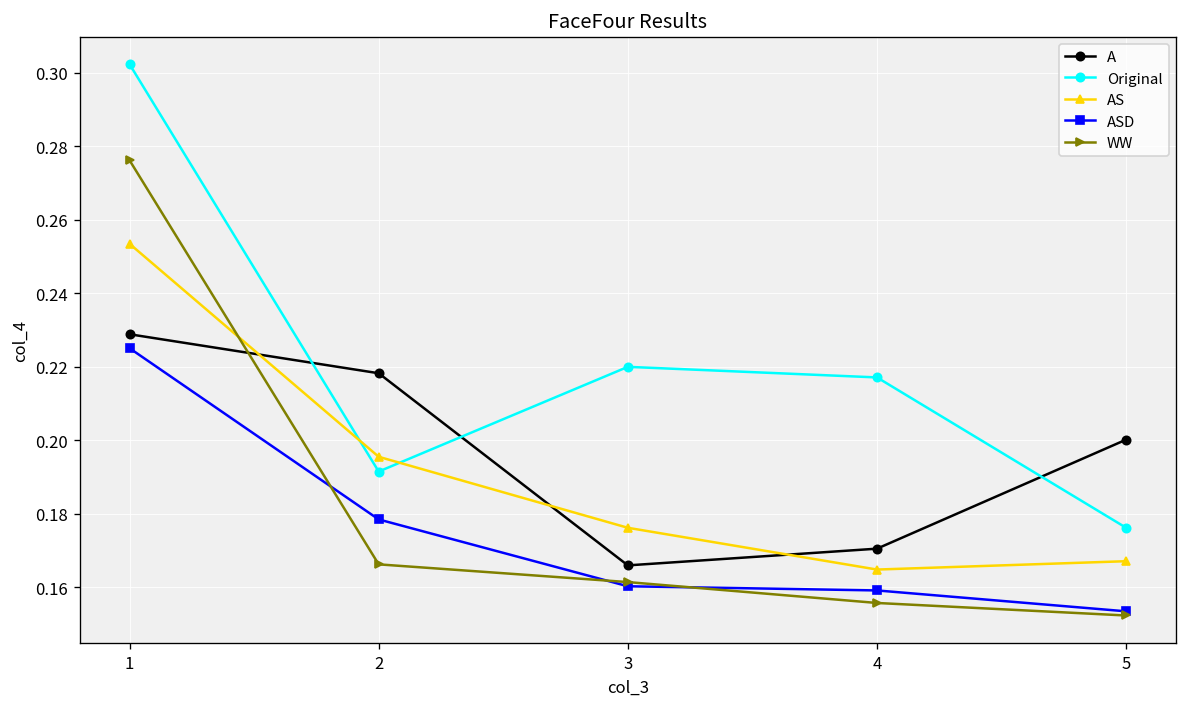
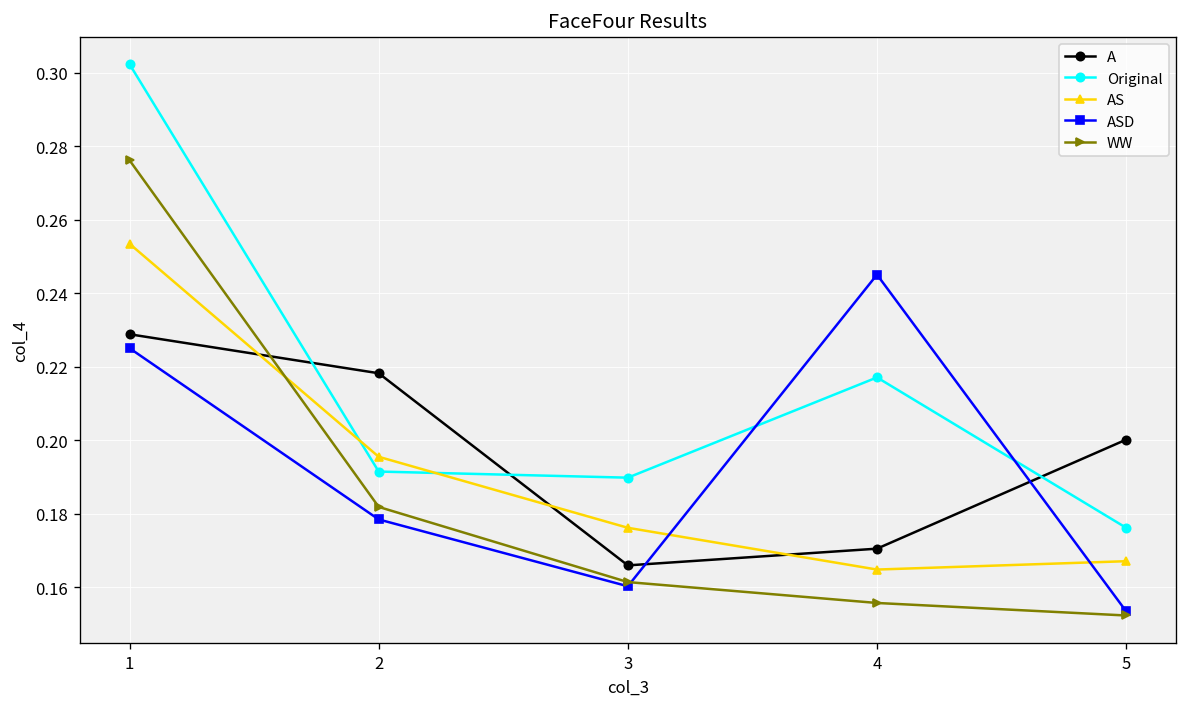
WW, 2: 0.166 -> 0.182
Original, 3: 0.220 -> 0.190
ASD, 4: 0.159 -> 0.245
